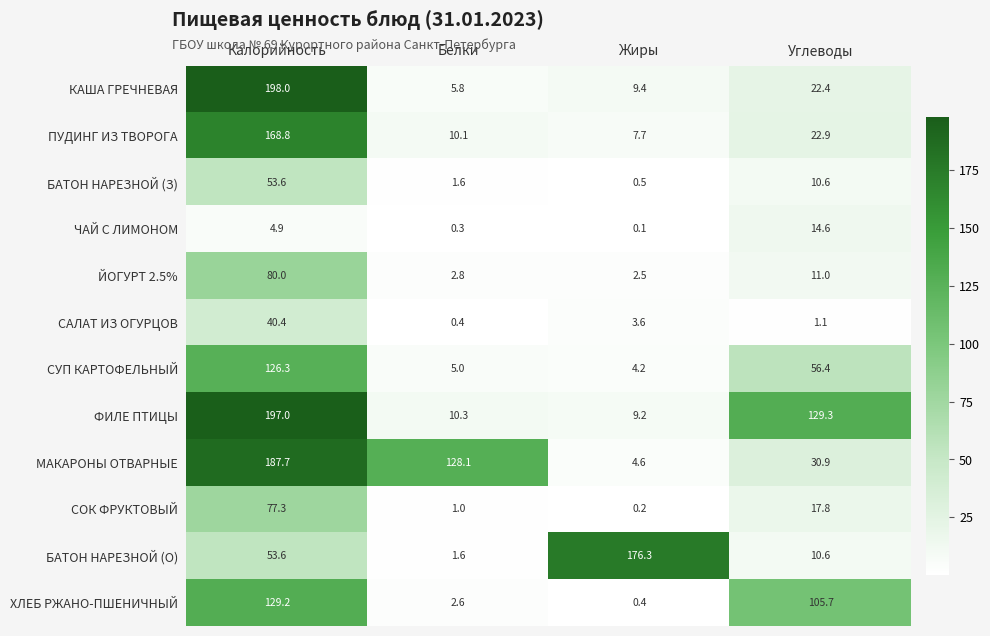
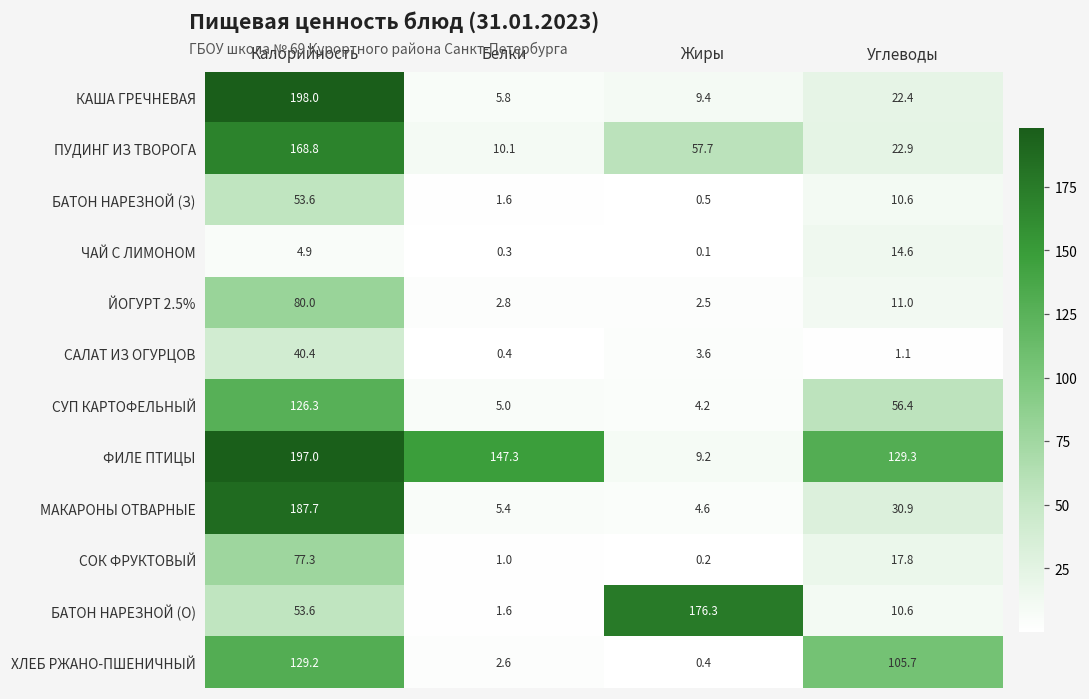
ПУДИНГ ИЗ ТВОРОГА, Жиры: 7.7 -> 57.7
ФИЛЕ ПТИЦЫ, Белки: 10.3 -> 147.3
МАКАРОНЫ ОТВАРНЫЕ, Белки: 128.1 -> 5.4
